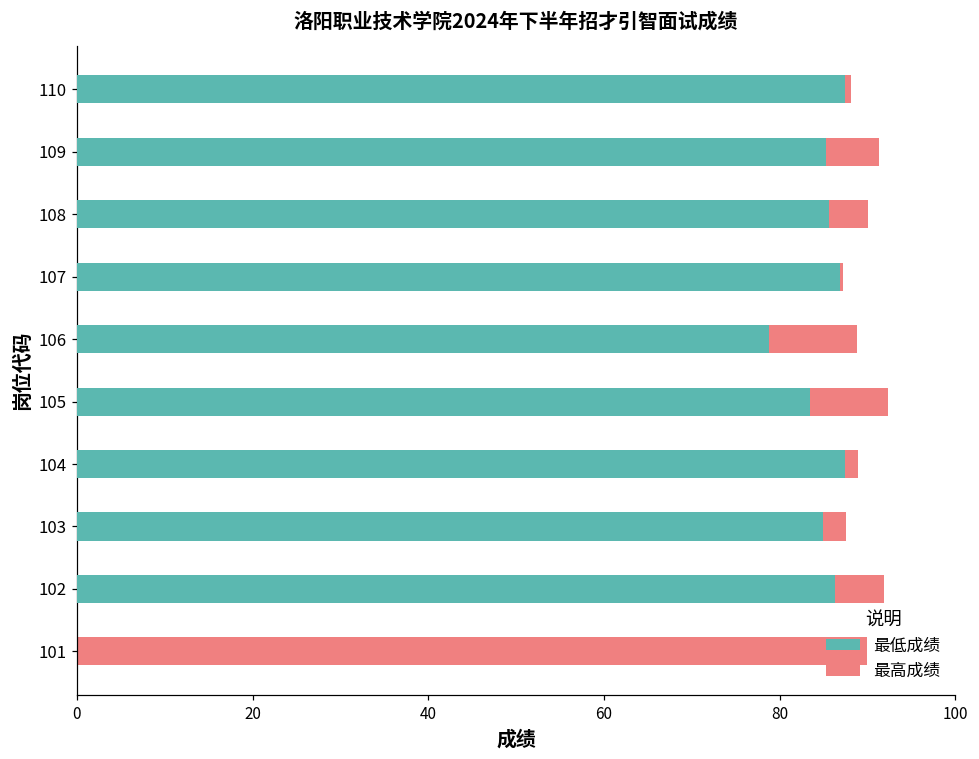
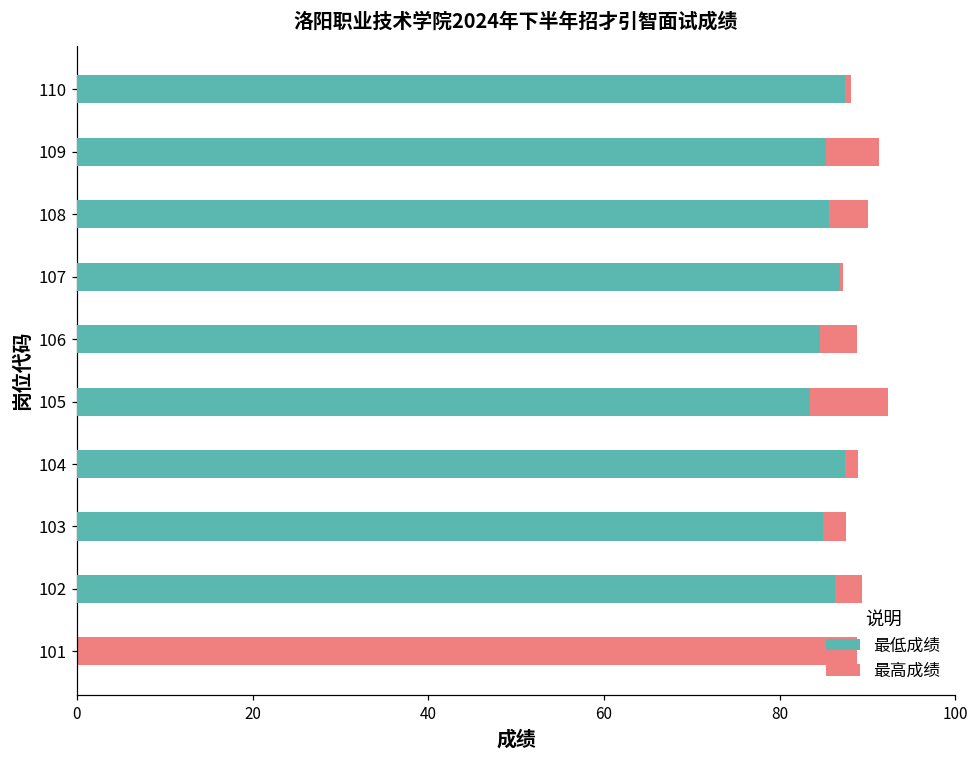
最低成绩, 106: 79 -> 85
最高成绩, 102: 92 -> 89
最高成绩, 101: 90 -> 89
